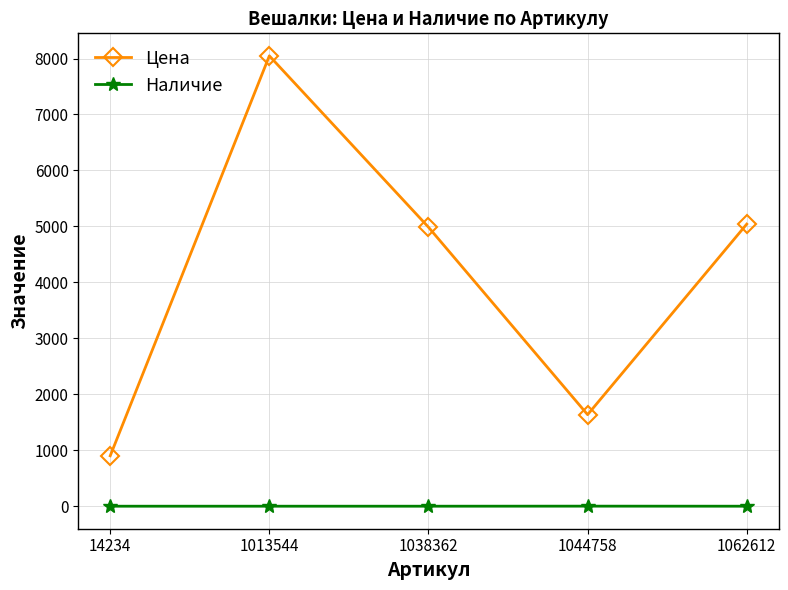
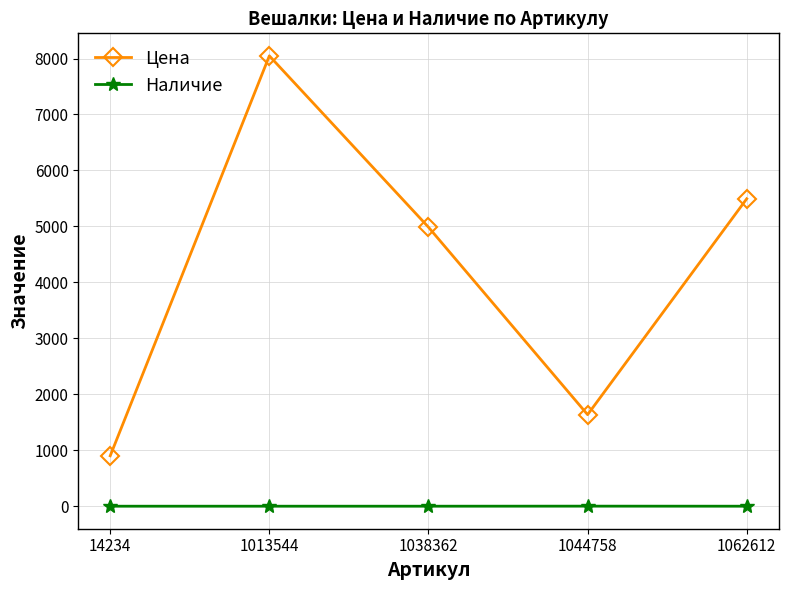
Цена, 1062612: 5000 -> 5500
